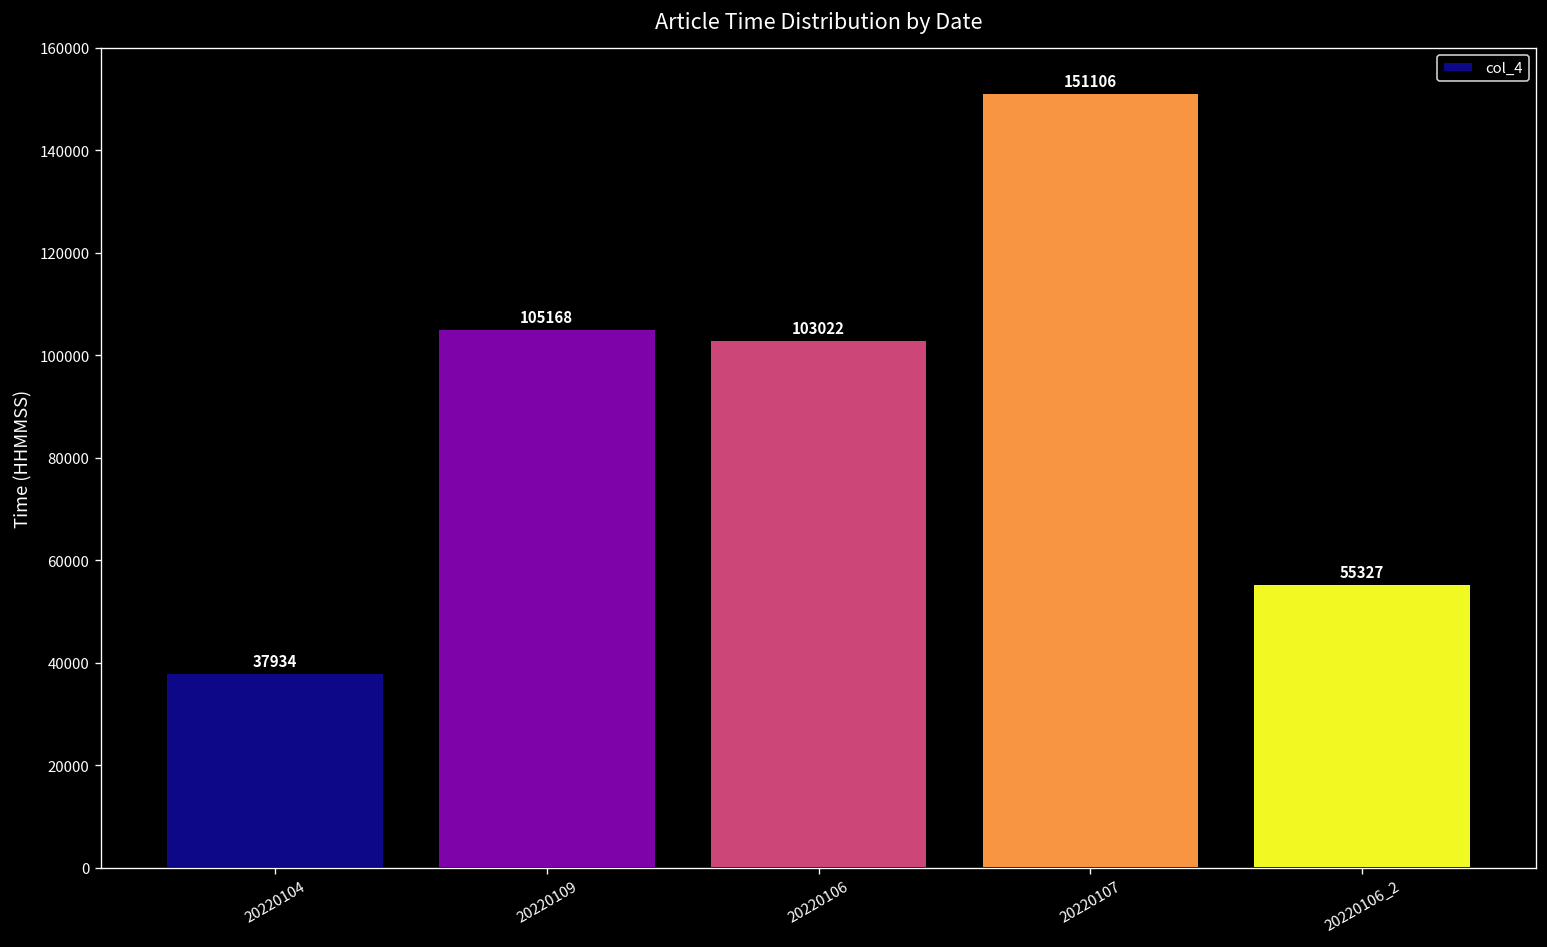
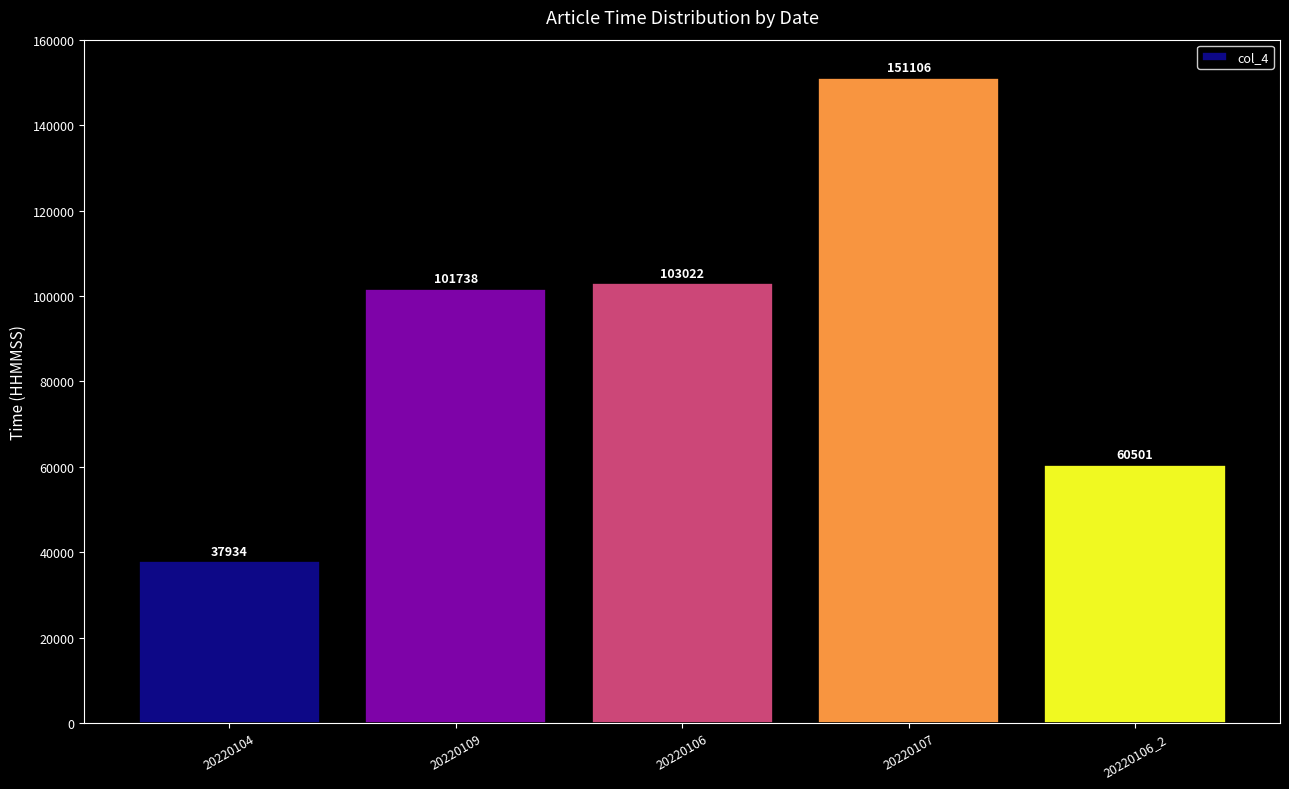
20220109: 105168 -> 101738
20220106_2: 55327 -> 60501
